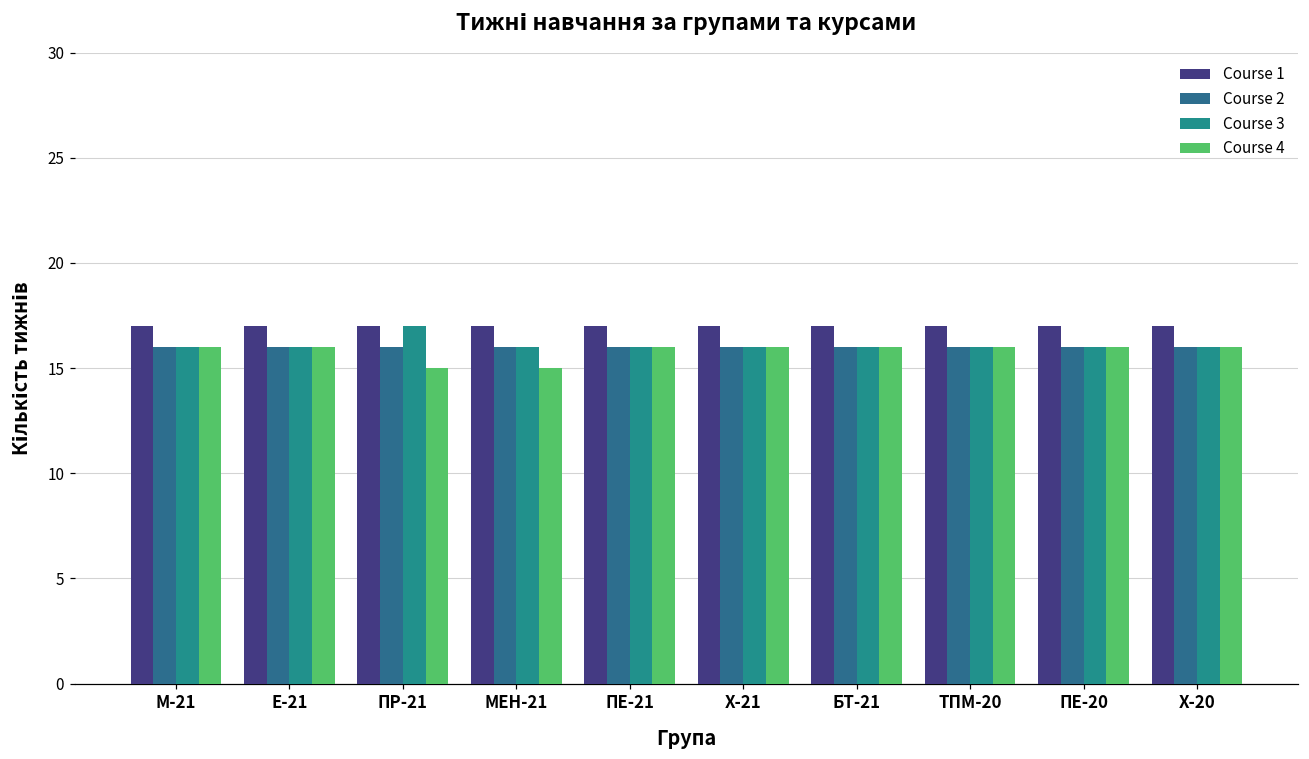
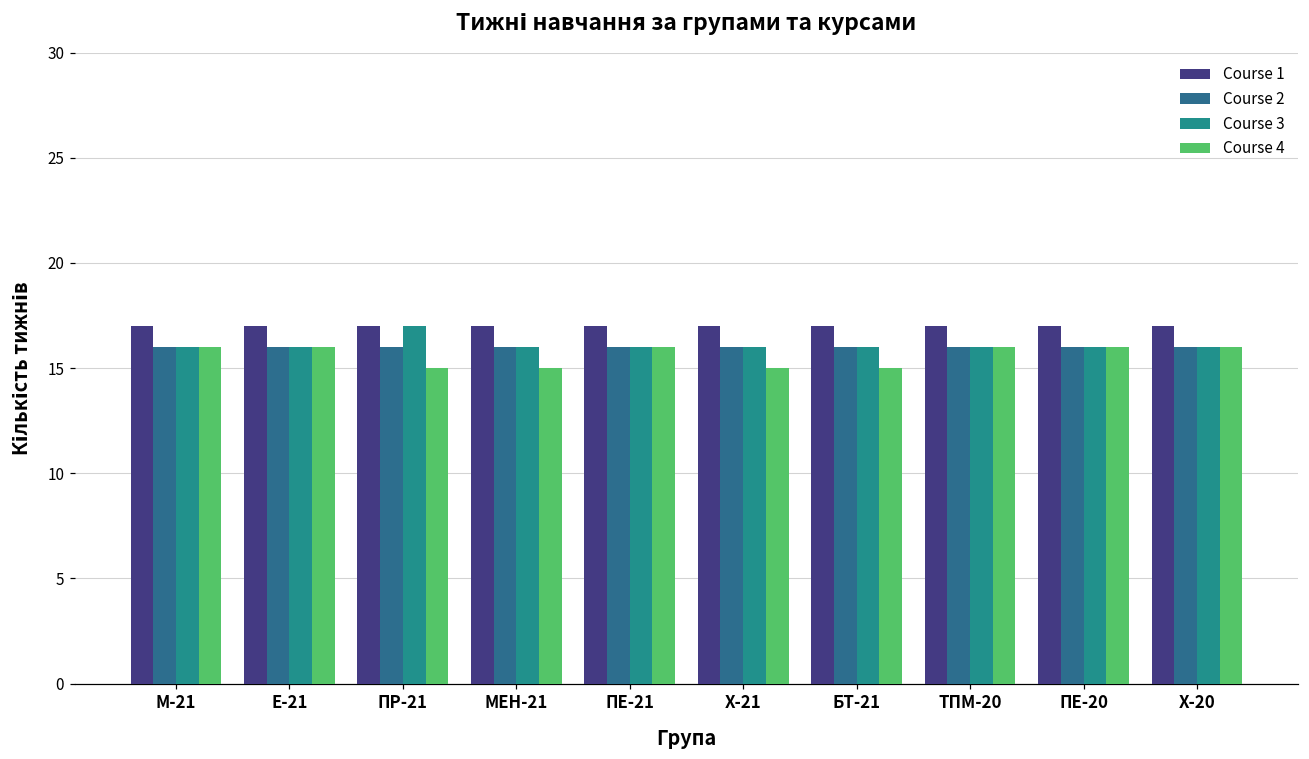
Course 4, Х-21: 16 -> 15
Course 4, БТ-21: 16 -> 15
